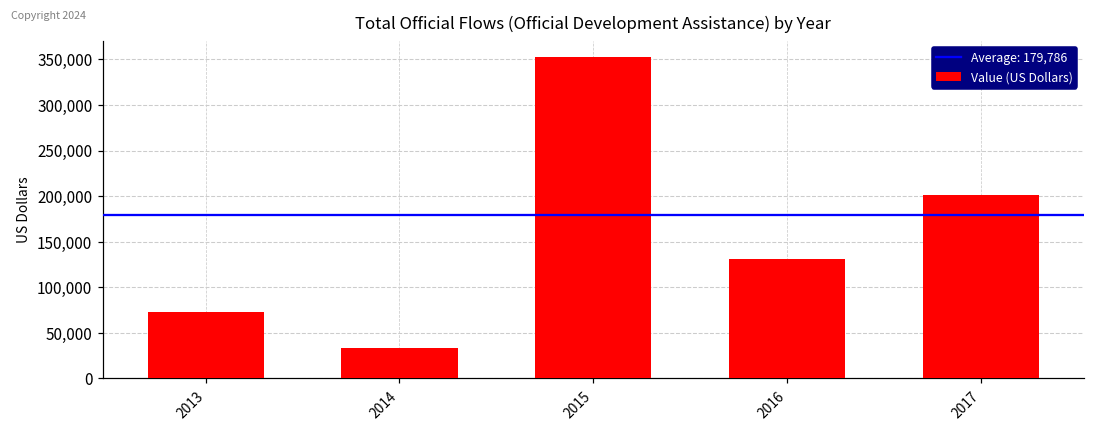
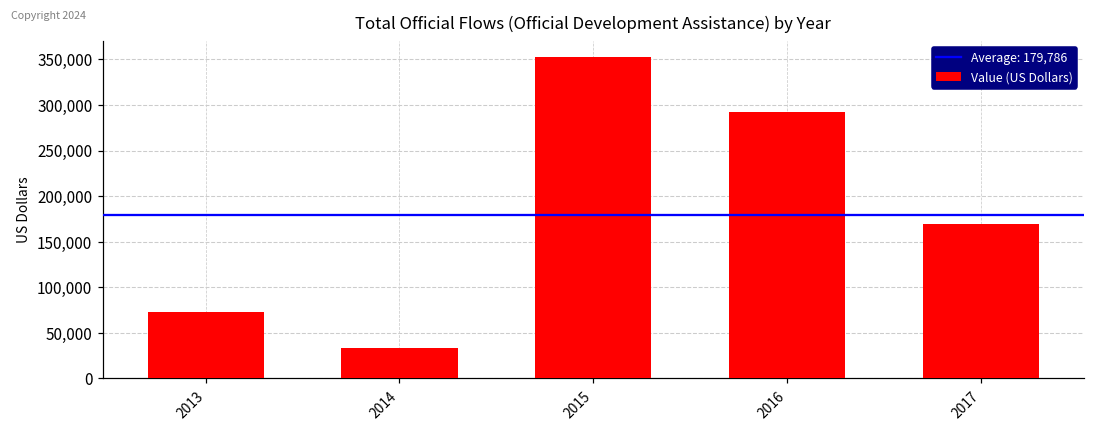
2016: 130,000 -> 290,000
2017: 200,000 -> 170,000
